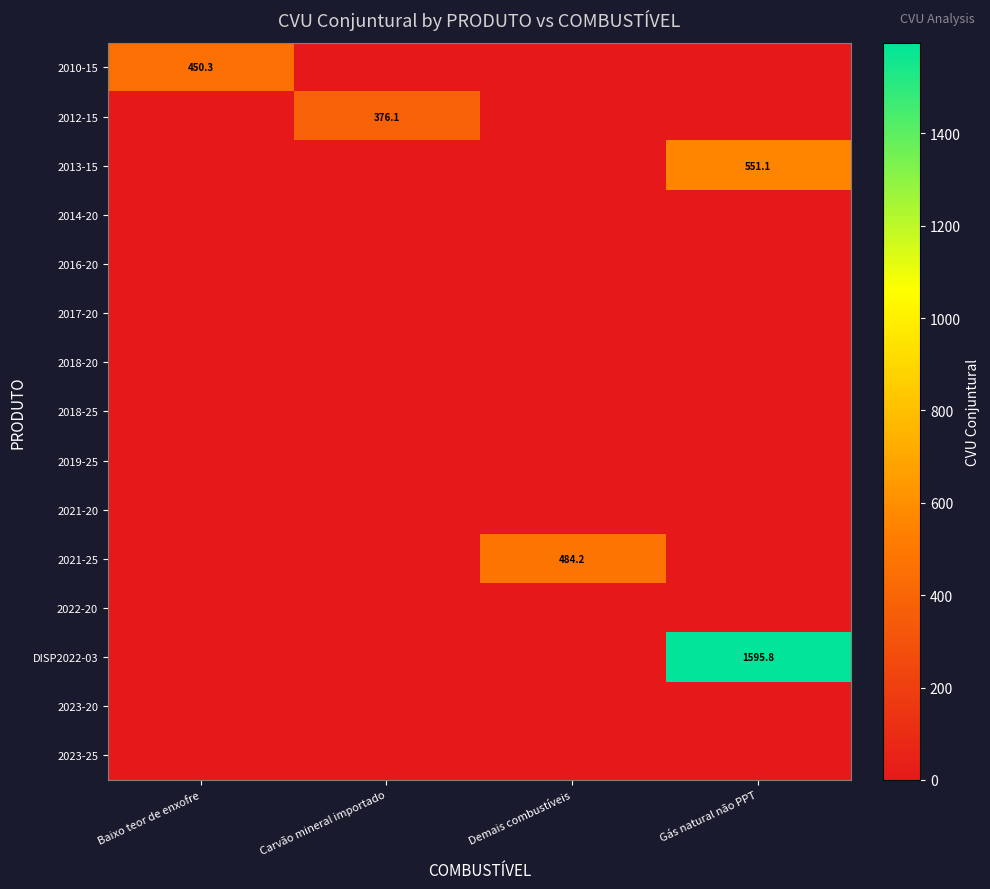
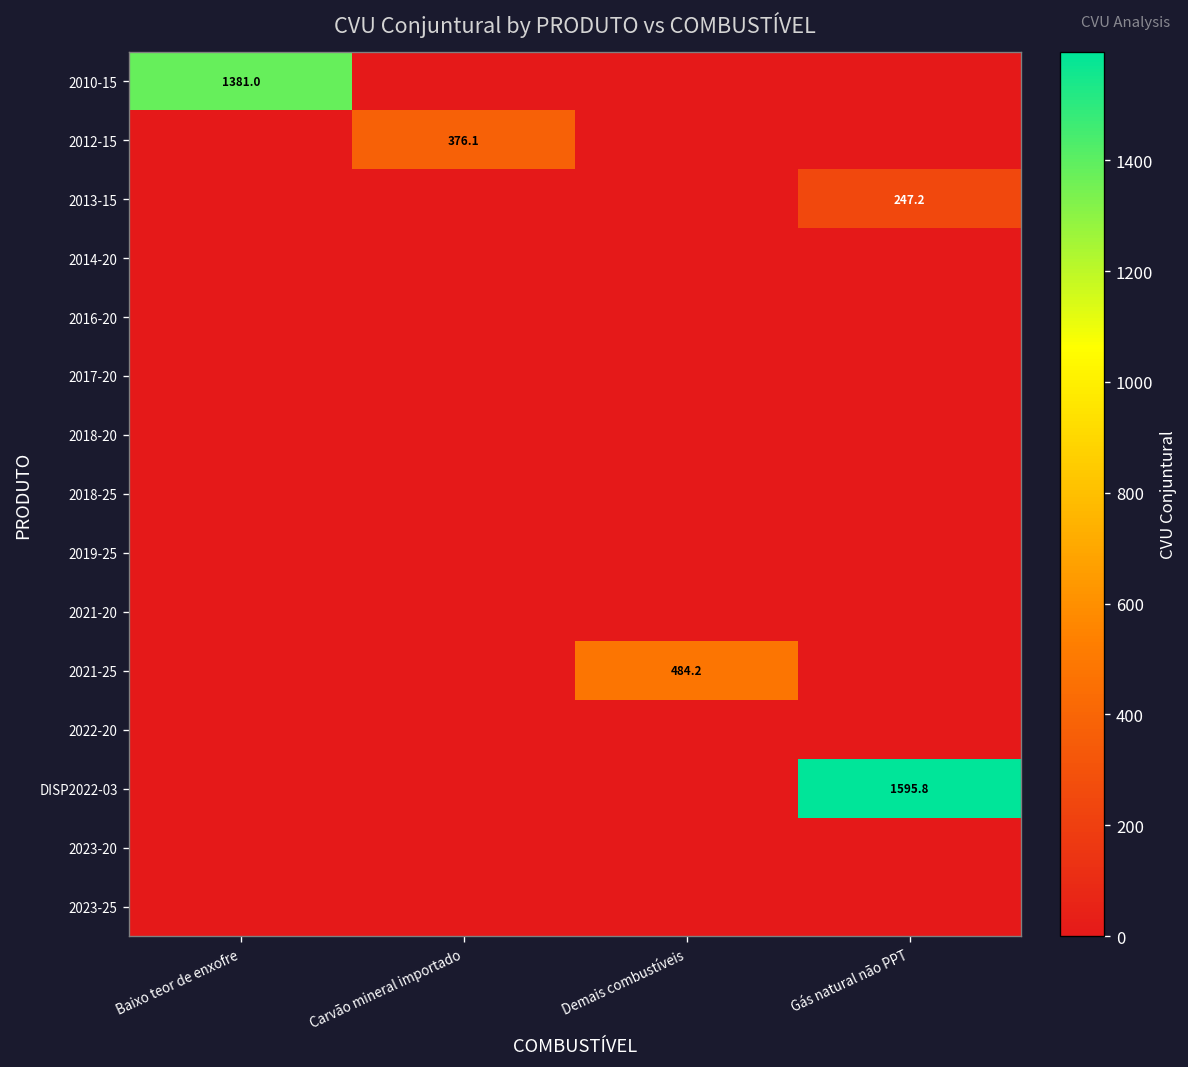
2010-15, Baixo teor de enxofre: 450.3 -> 1381.0
2013-15, Gás natural não PPT: 551.1 -> 247.2
